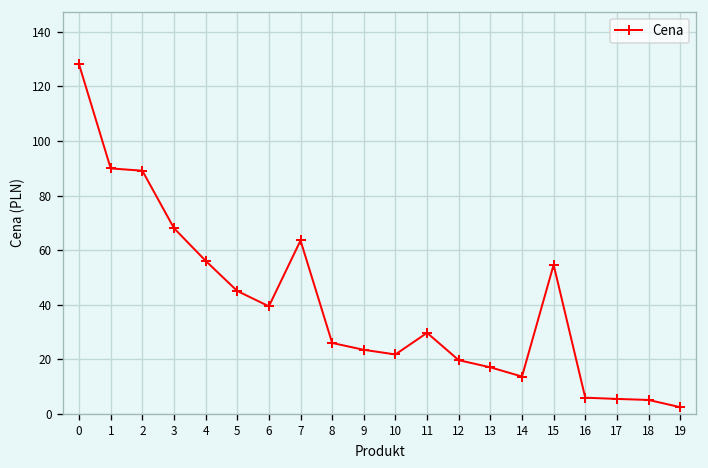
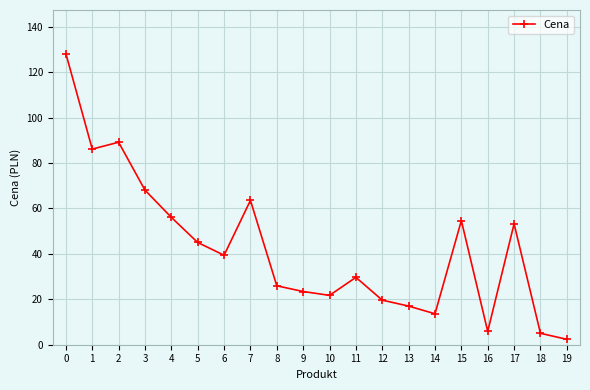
1: 90 -> 86
17: 5 -> 53
